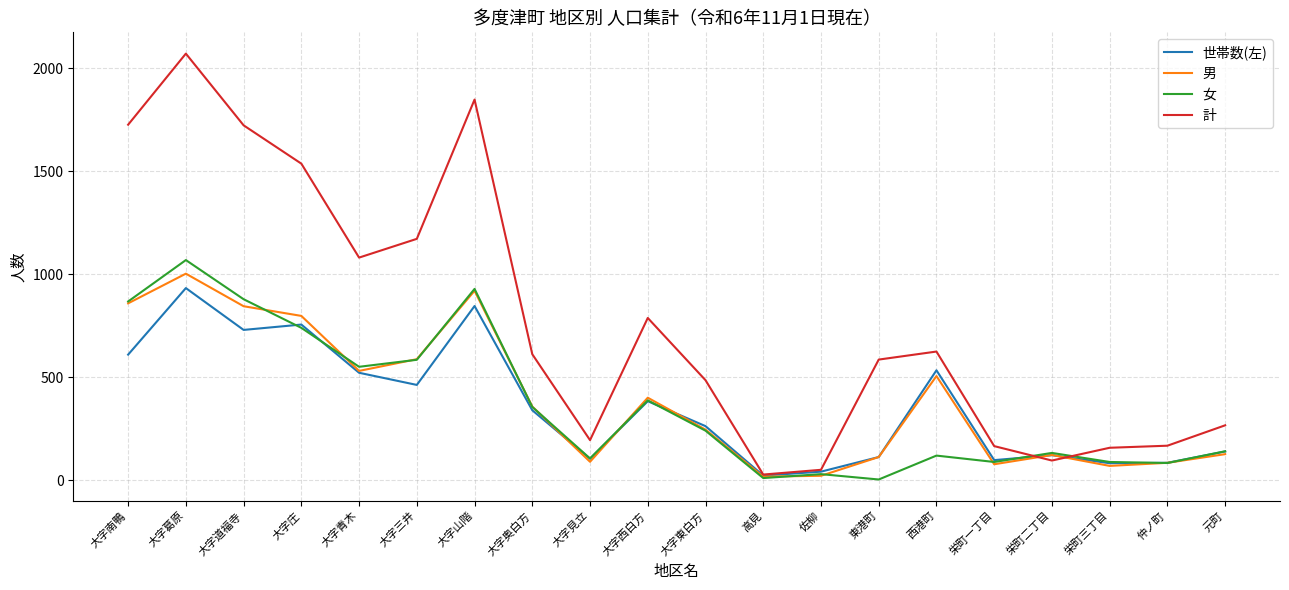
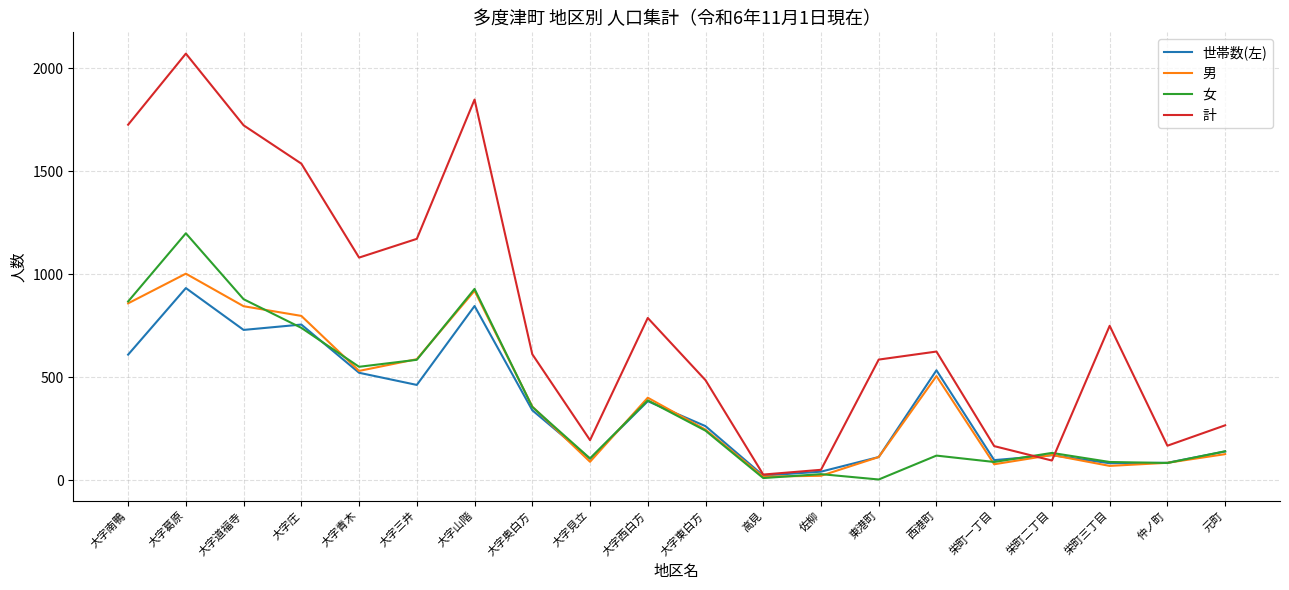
女, 大字葛原: 1070 -> 1200
計, 栄町三丁目: 160 -> 750
